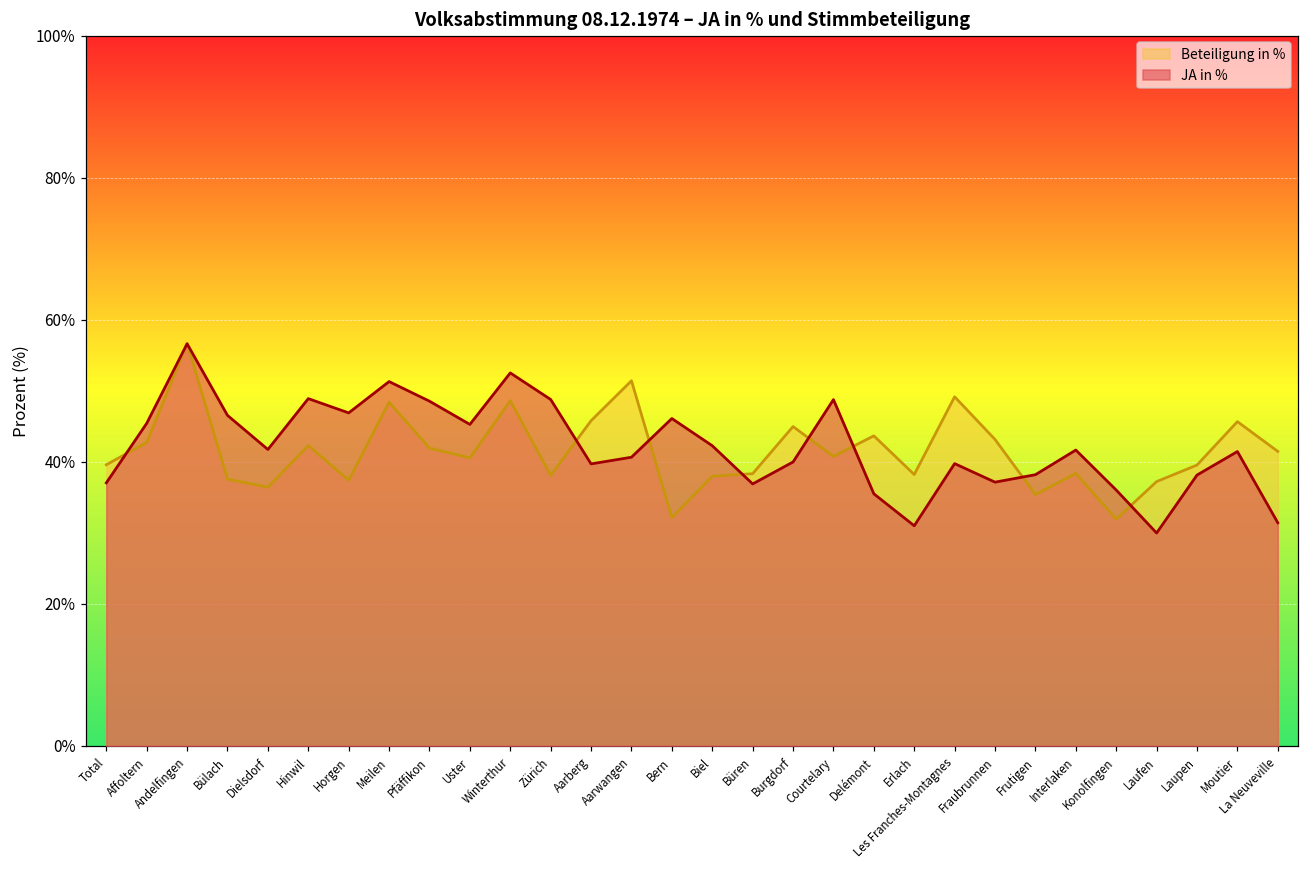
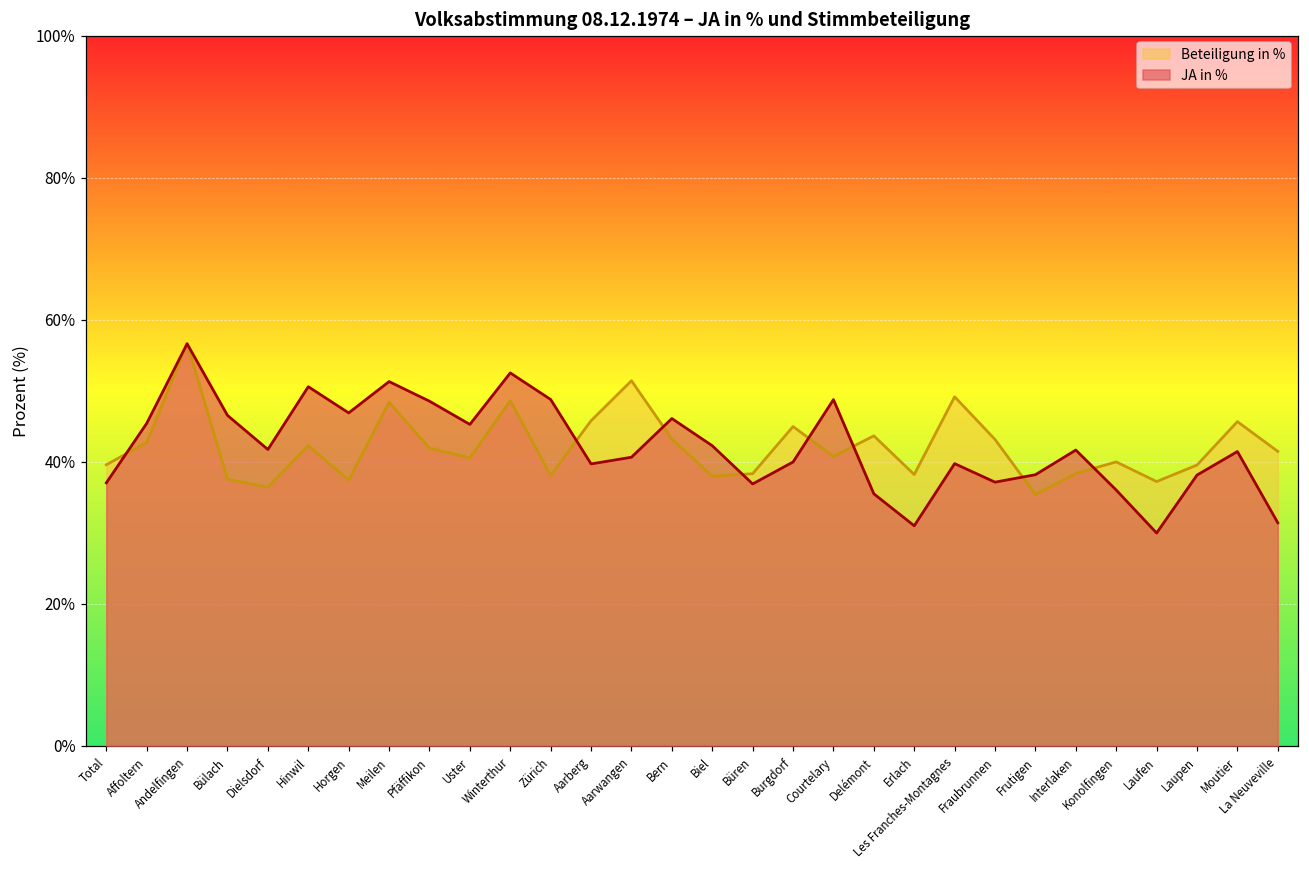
JA in %, Hinwil: 49% -> 51%
Beteiligung in %, Bern: 32% -> 43%
Beteiligung in %, Konolfingen: 32% -> 40%
